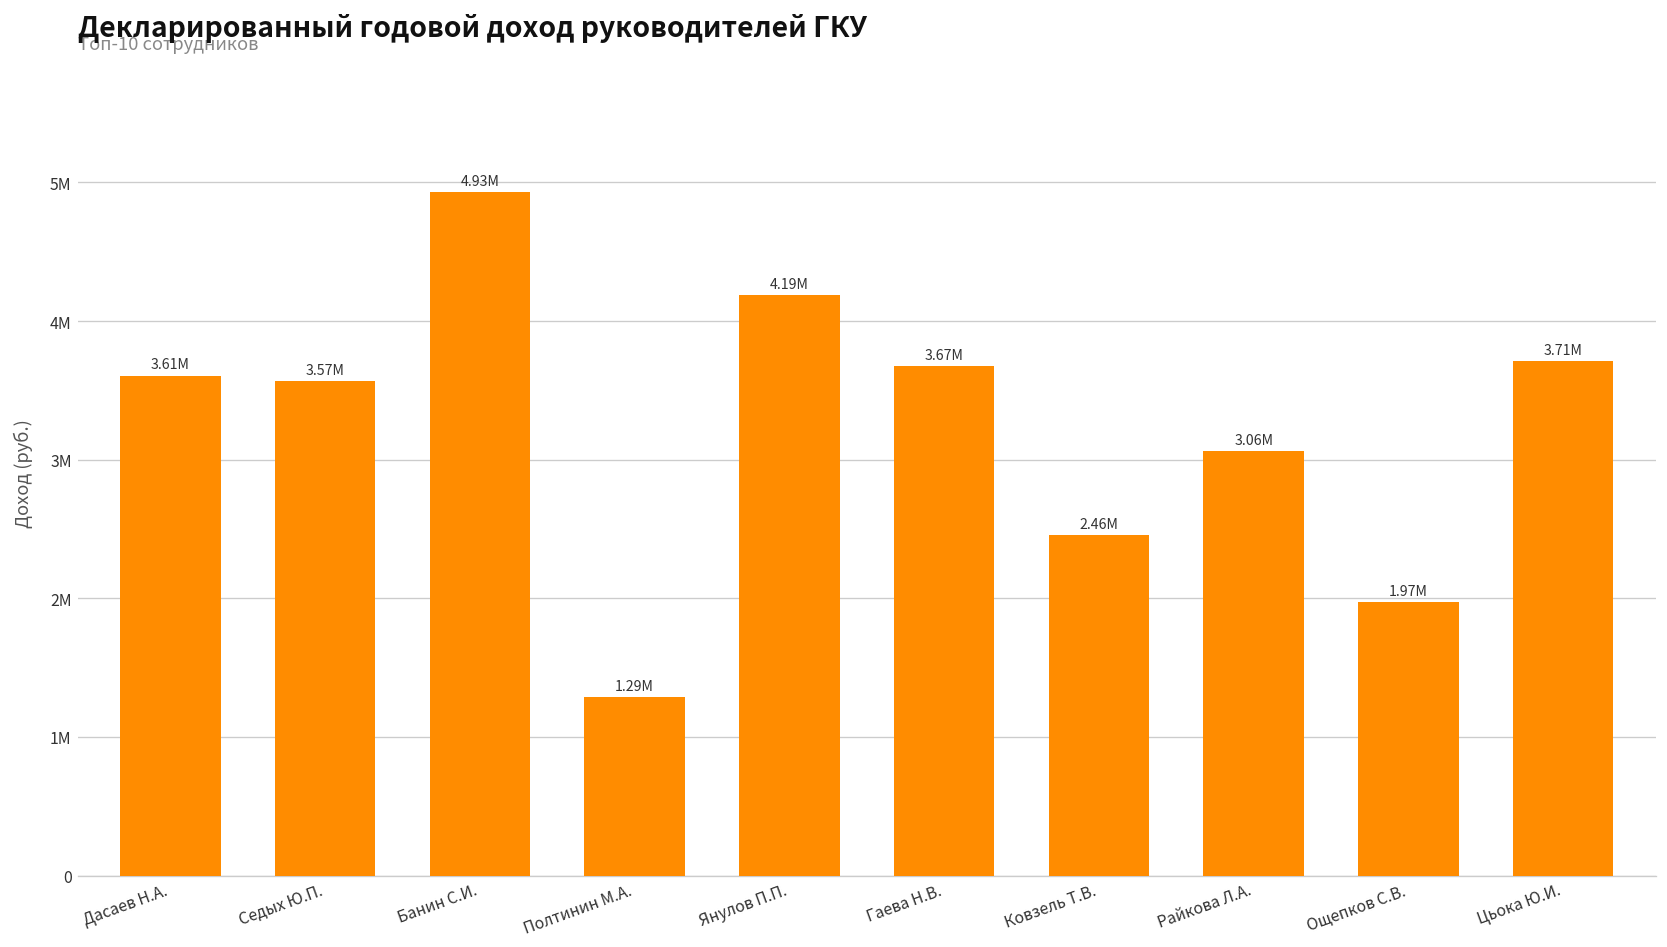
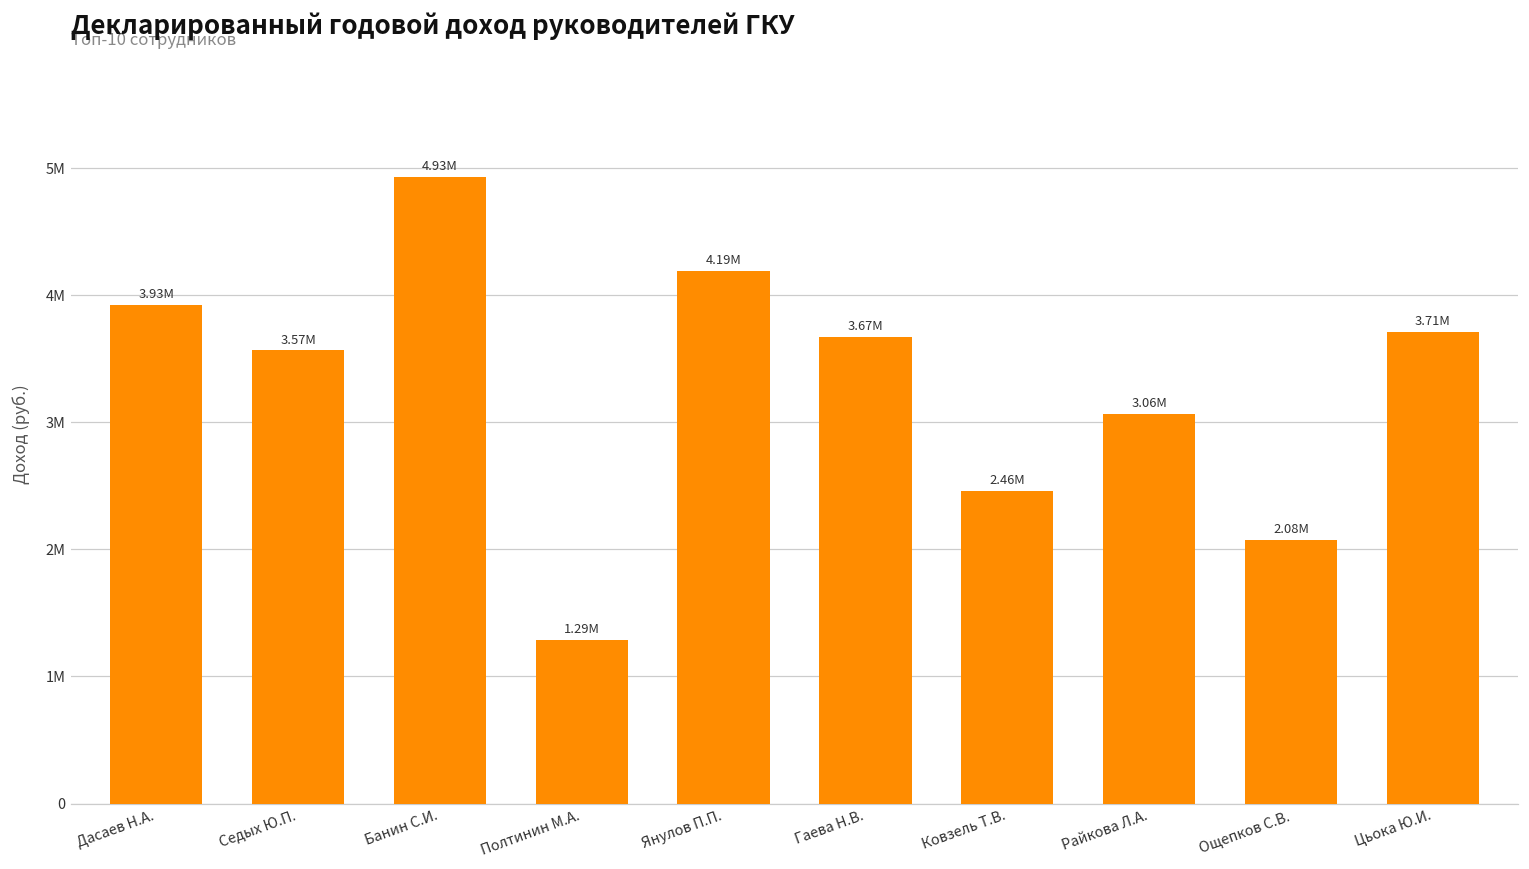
Дасаев Н.А.: 3.61M -> 3.93M
Ощепков С.В.: 1.97M -> 2.08M
